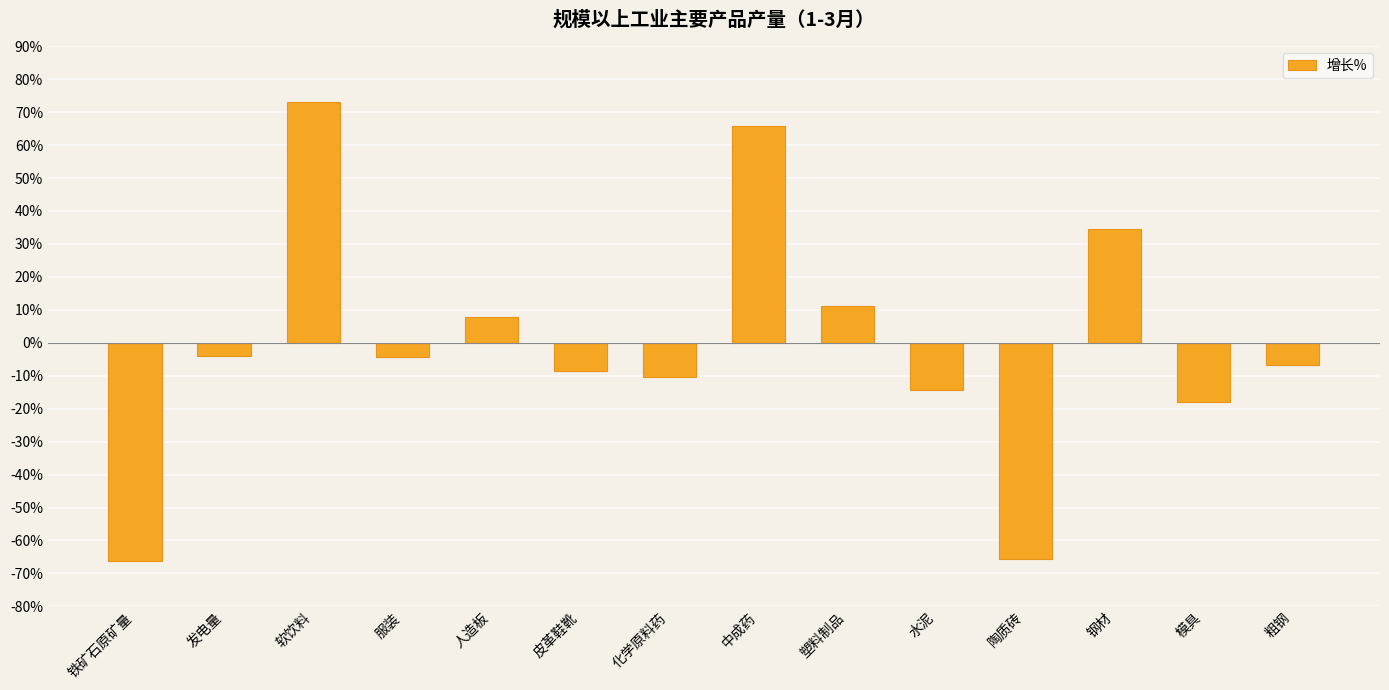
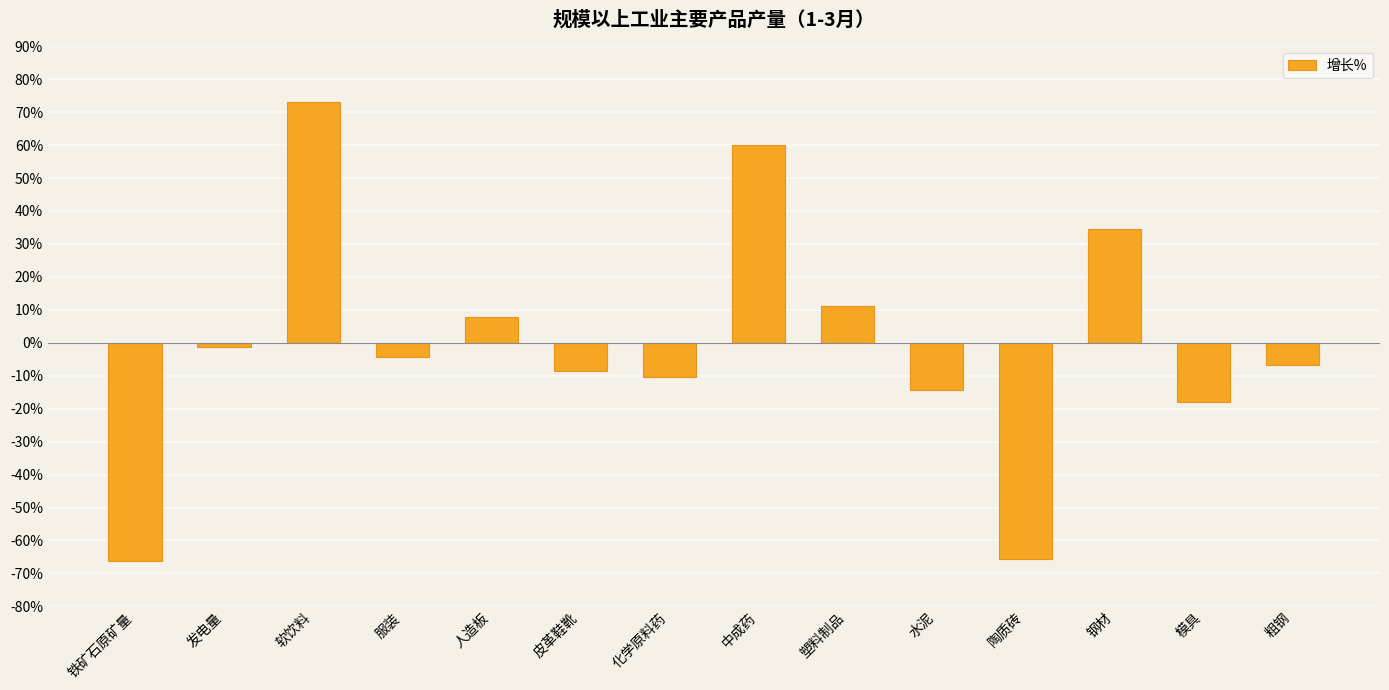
发电量: -4% -> -1%
中成药: 66% -> 60%
